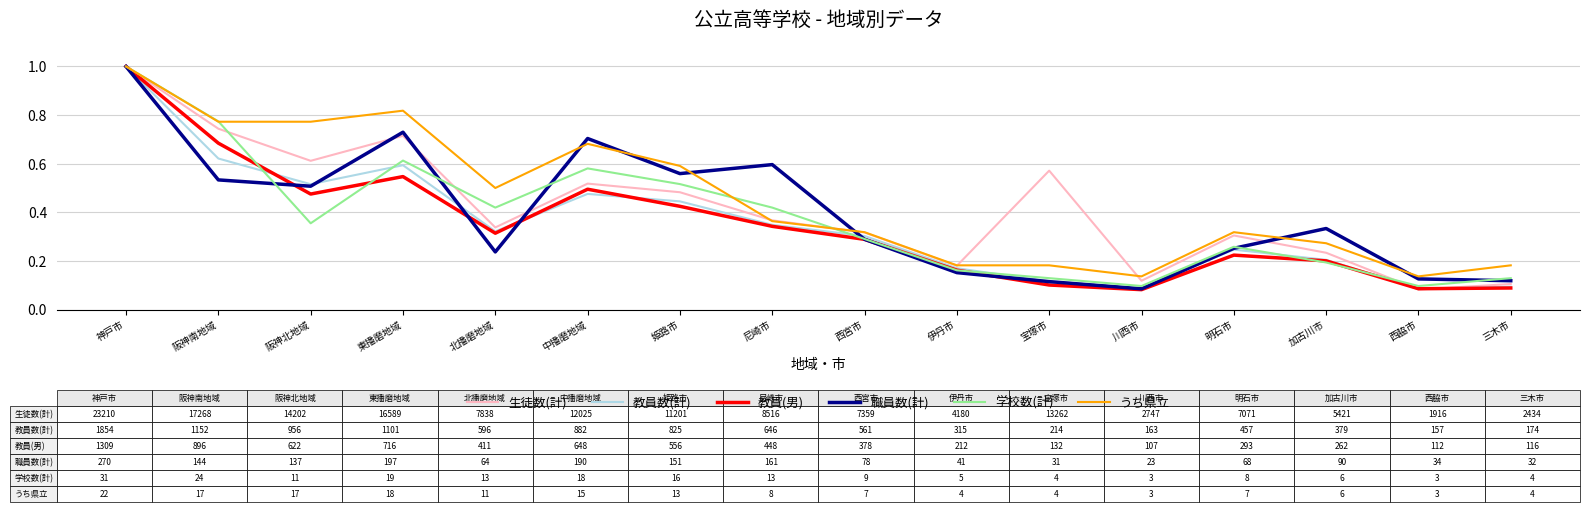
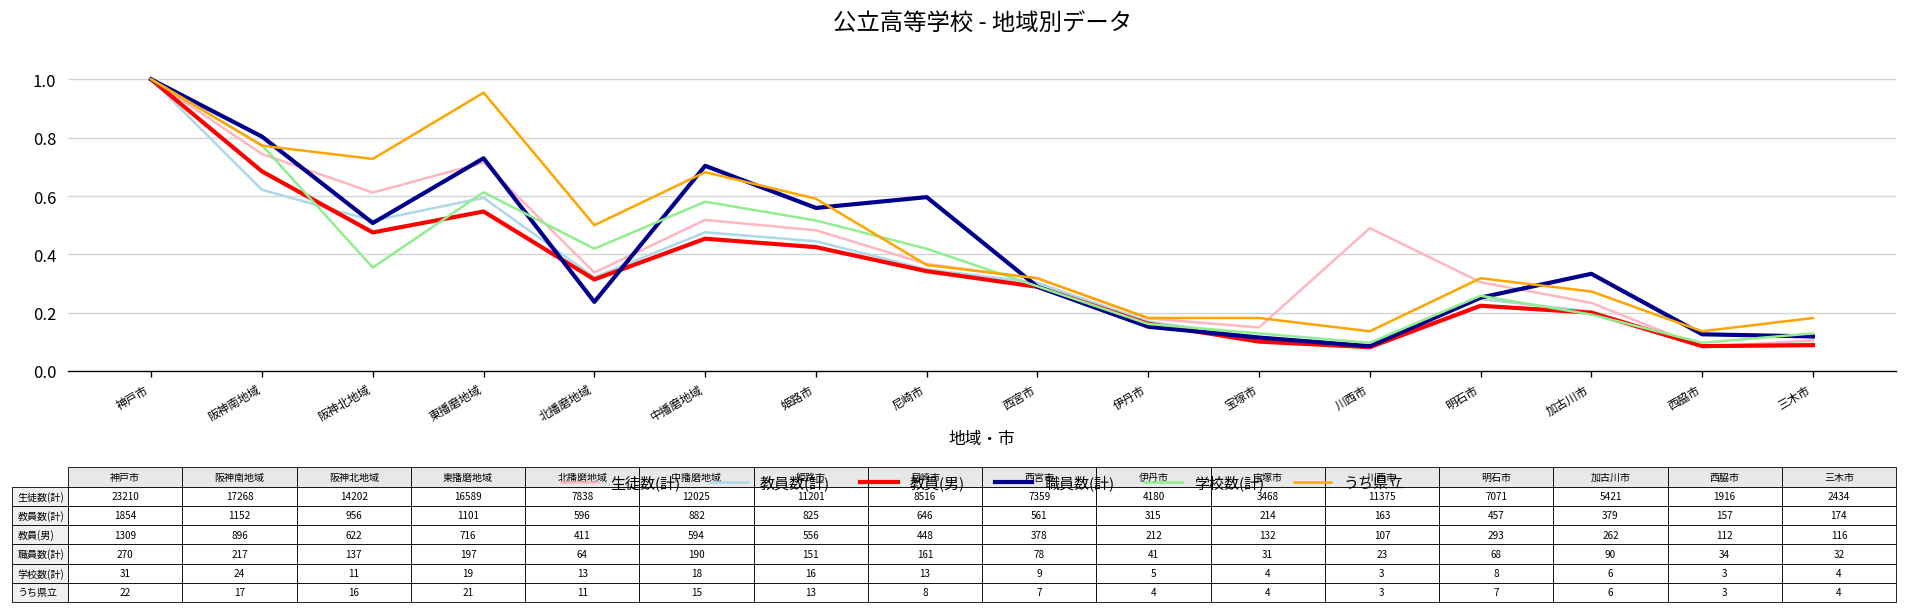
職員数(計), 阪神南地域: 144 -> 217
うち県立, 阪神北地域: 17 -> 16
うち県立, 東播磨地域: 18 -> 21
教員(男), 中播磨地域: 648 -> 594
生徒数(計), 宝塚市: 13262 -> 3468
生徒数(計), 川西市: 2747 -> 11375
